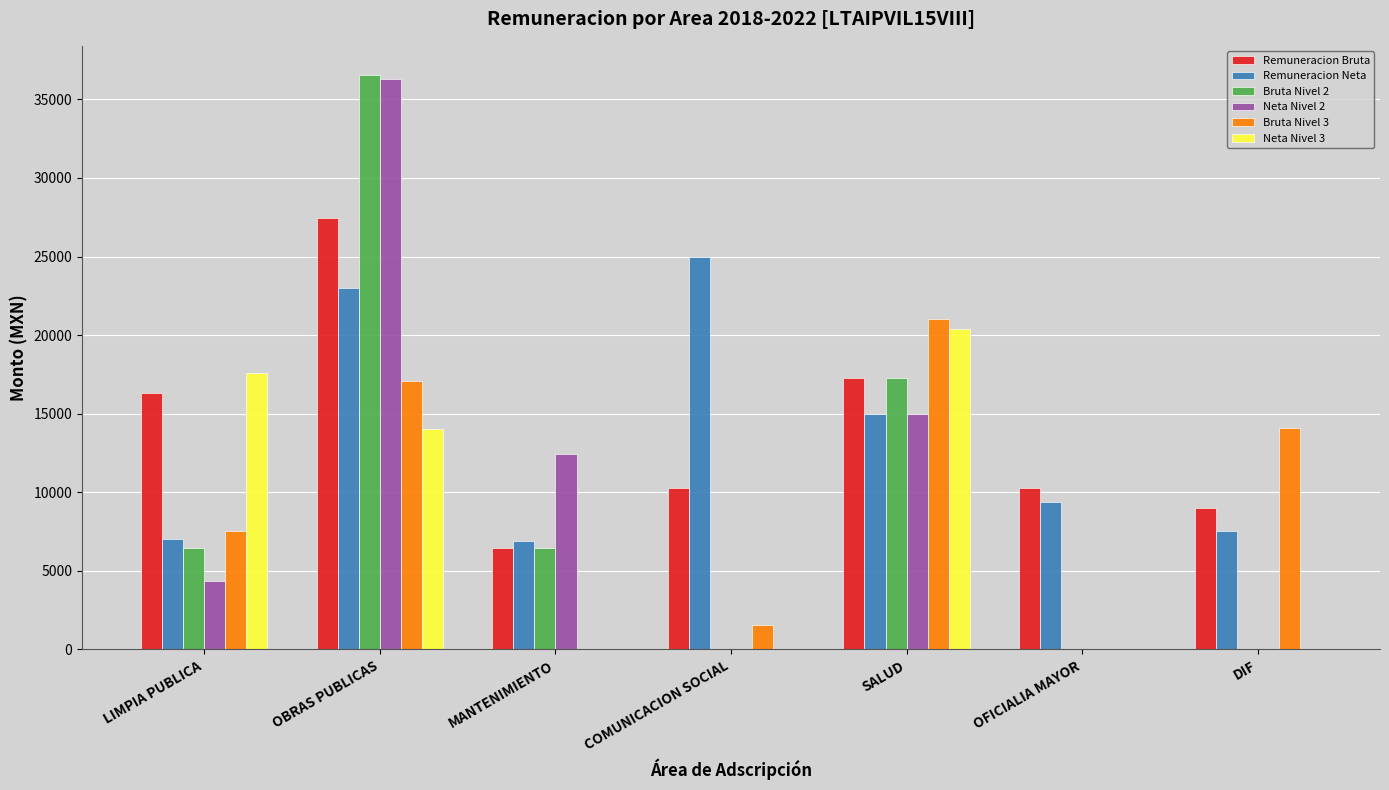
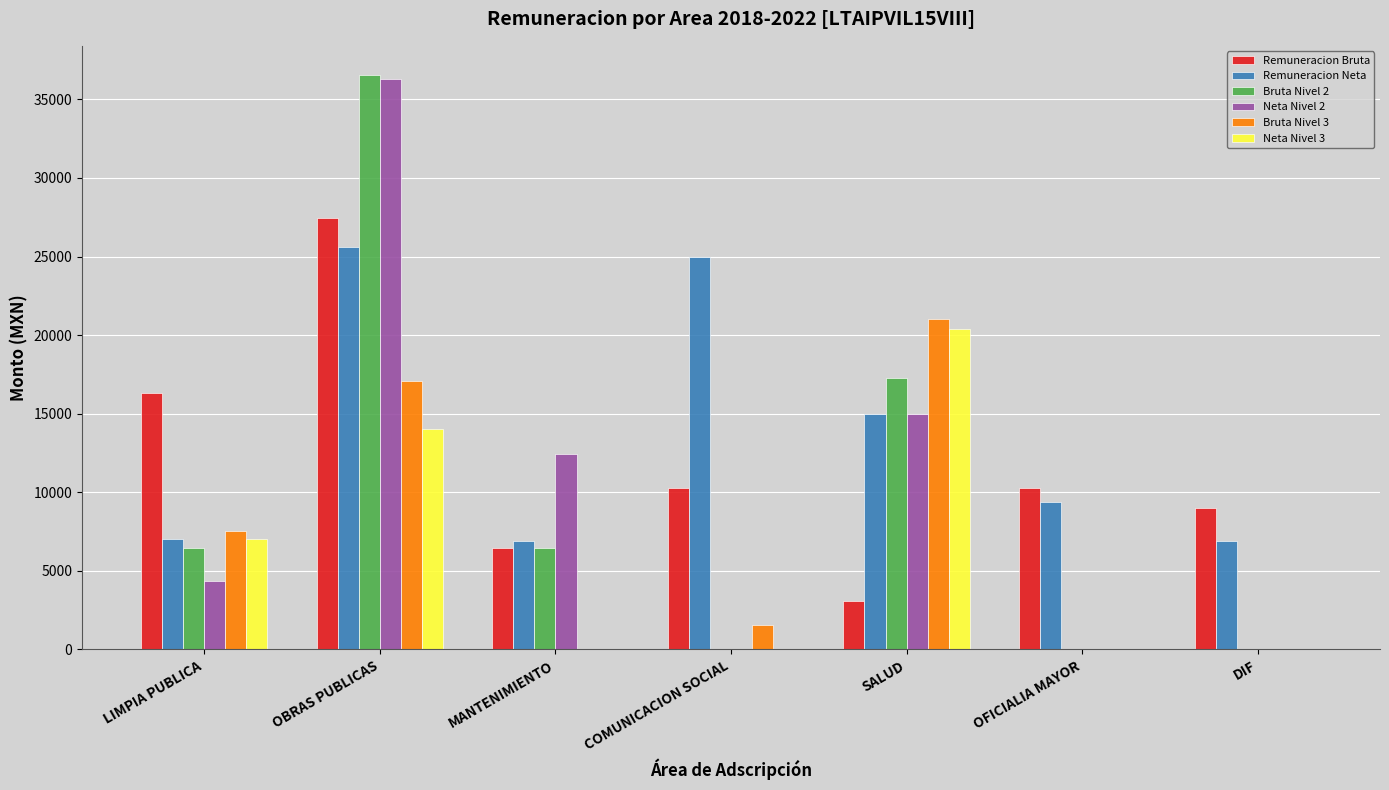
Neta Nivel 3, LIMPIA PUBLICA: 17600 -> 7000
Remuneracion Neta, OBRAS PUBLICAS: 23000 -> 25600
Remuneracion Bruta, SALUD: 17200 -> 3100
Remuneracion Neta, DIF: 7500 -> 6900
Bruta Nivel 3, DIF: 14100 -> 0
